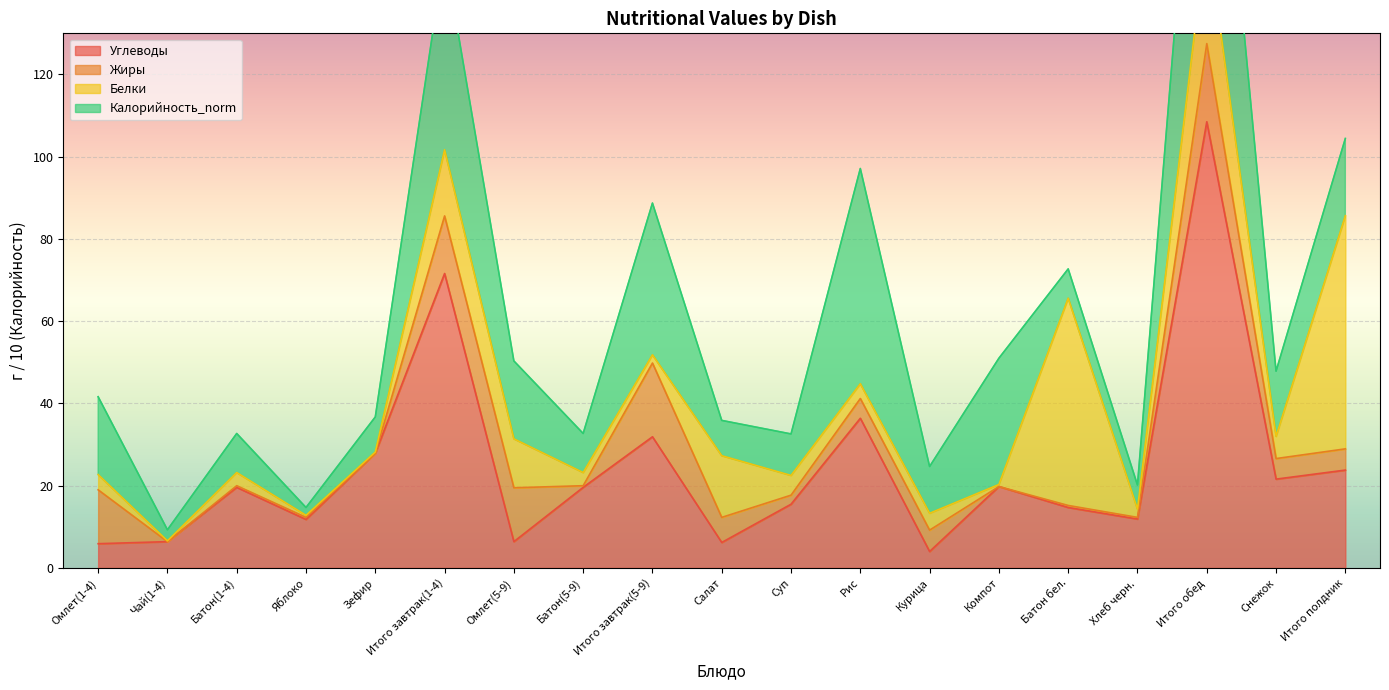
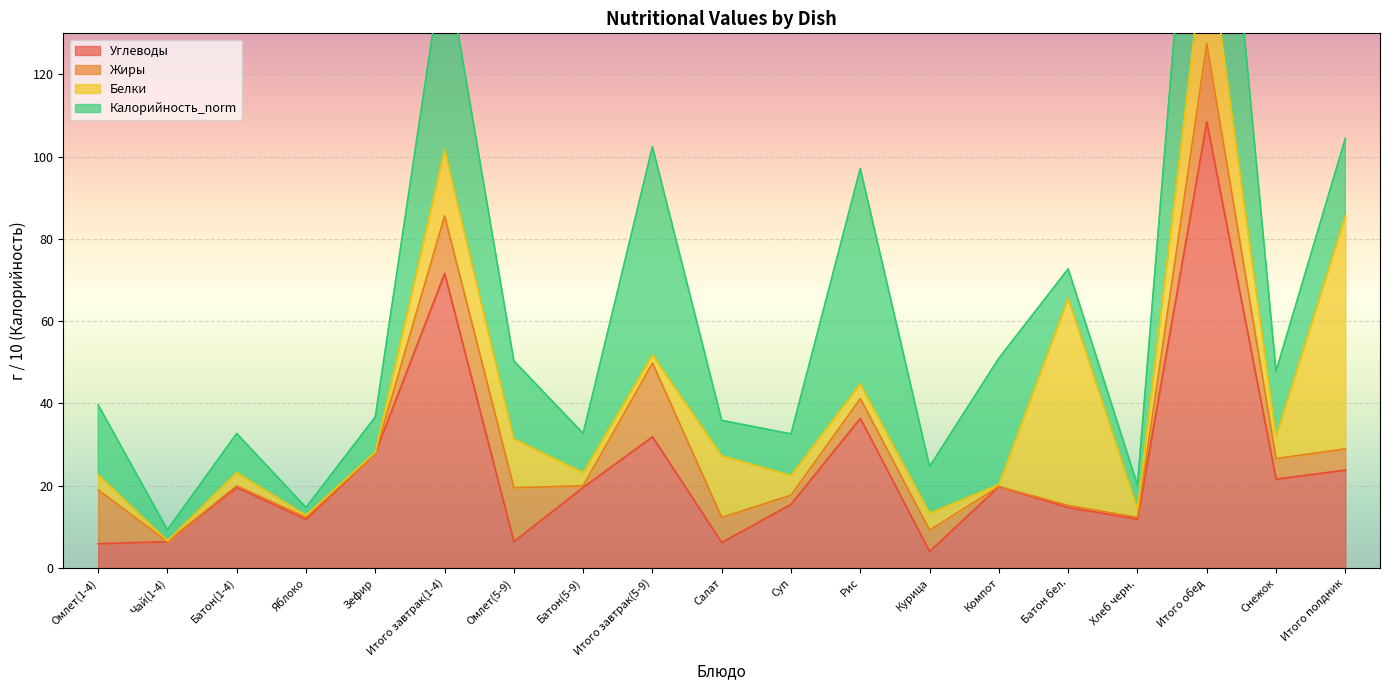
Калорийность_norm, Омлет(1-4): 19 -> 17
Калорийность_norm, Итого завтрак(5-9): 37 -> 51
